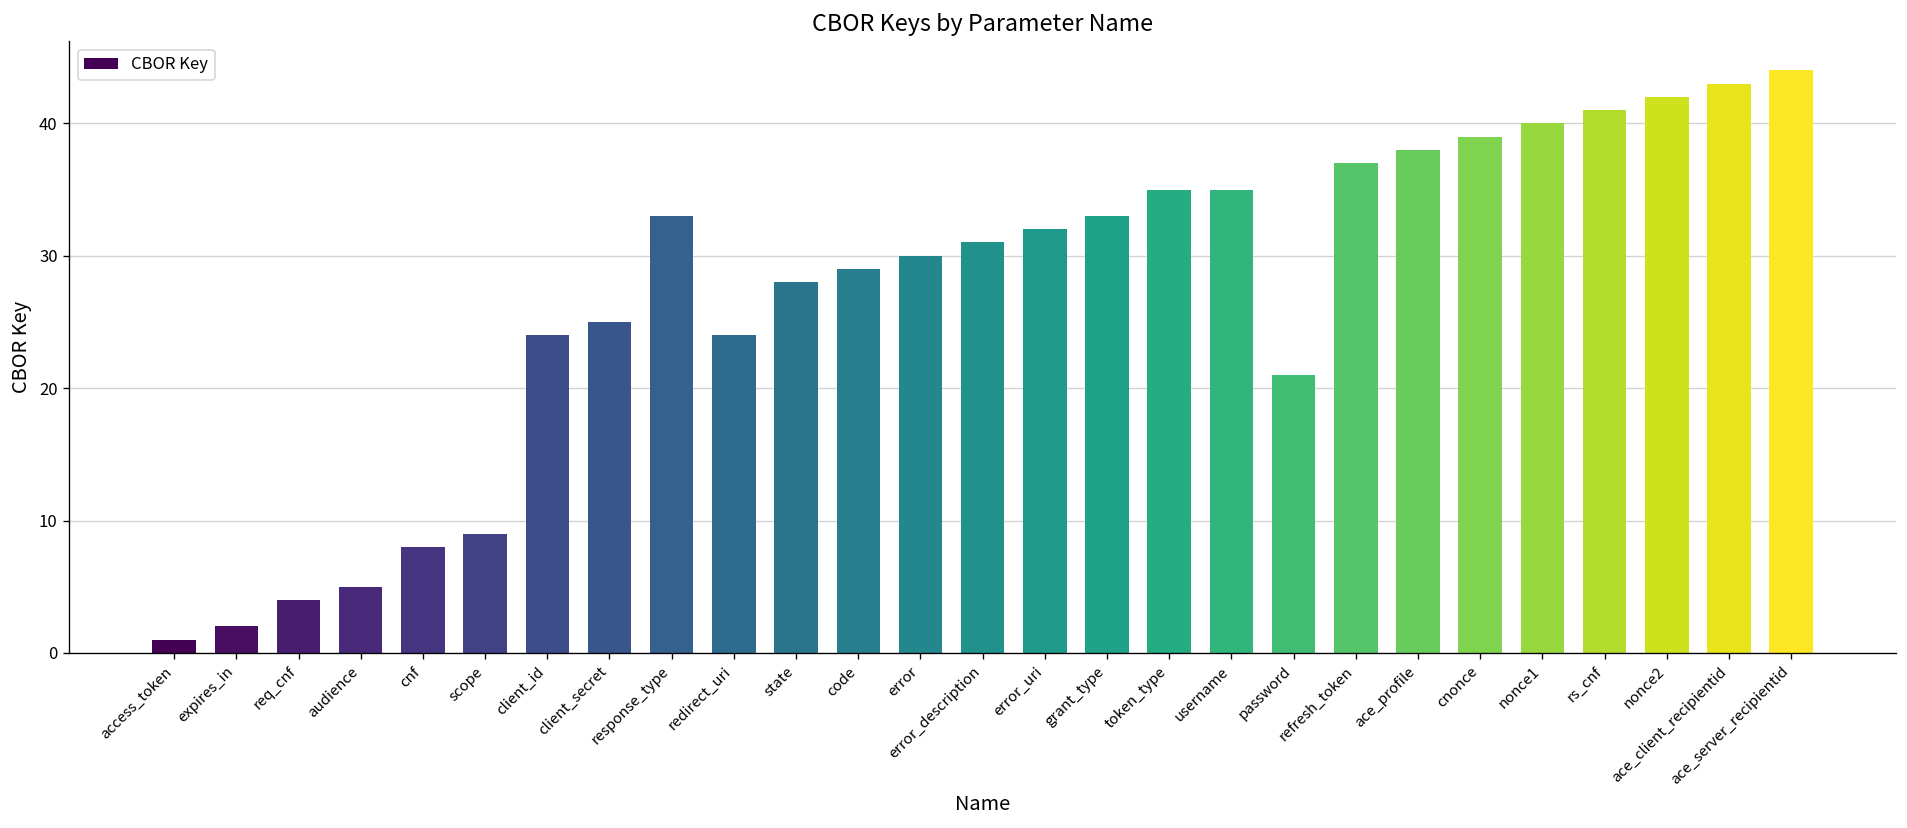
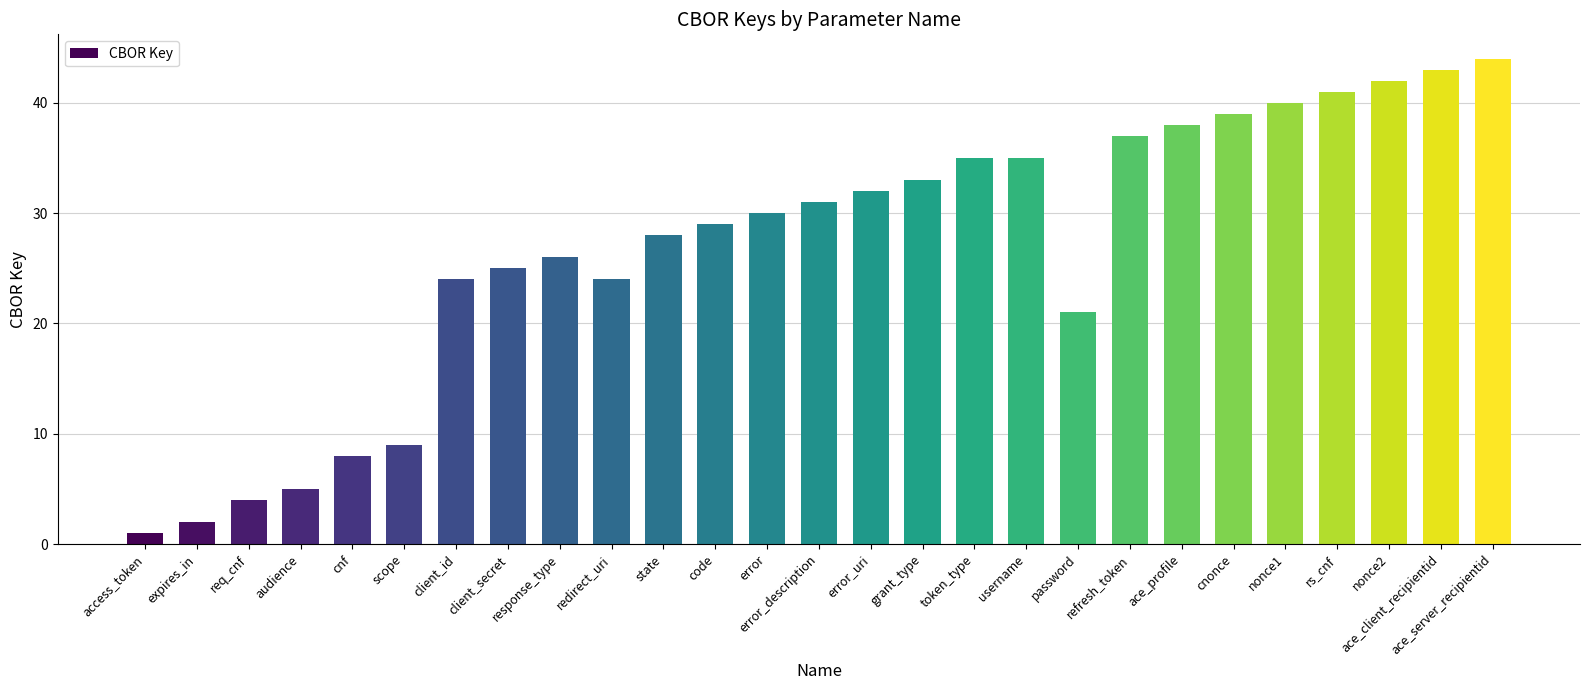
response_type: 33 -> 26
